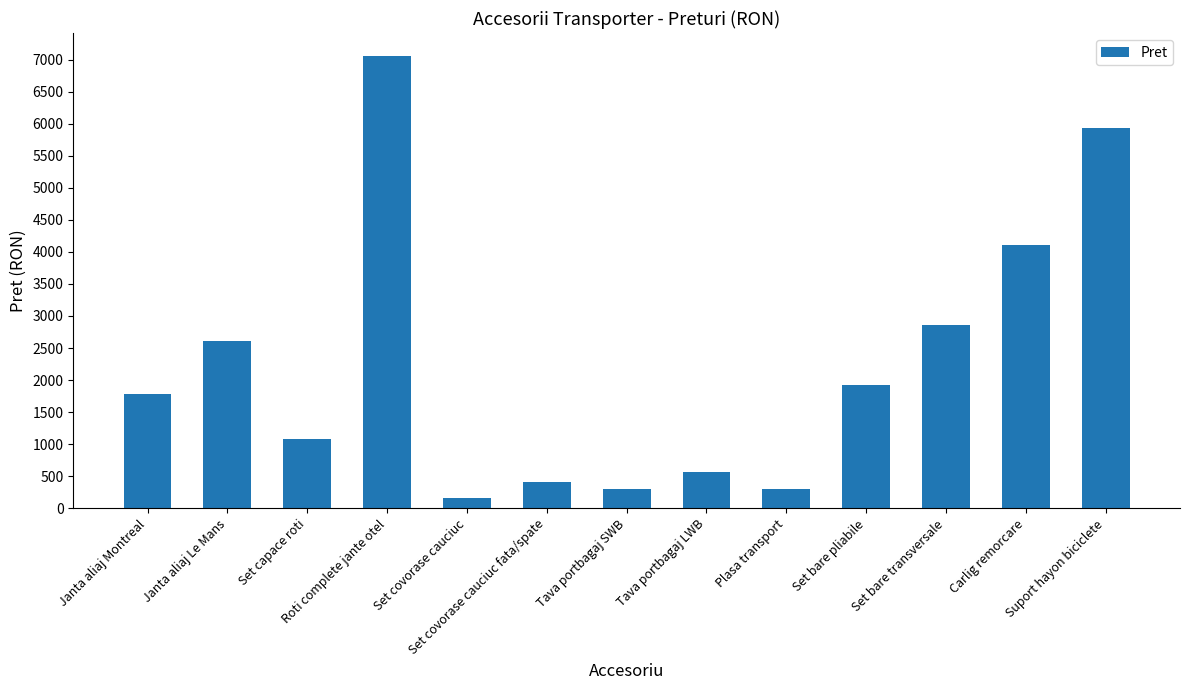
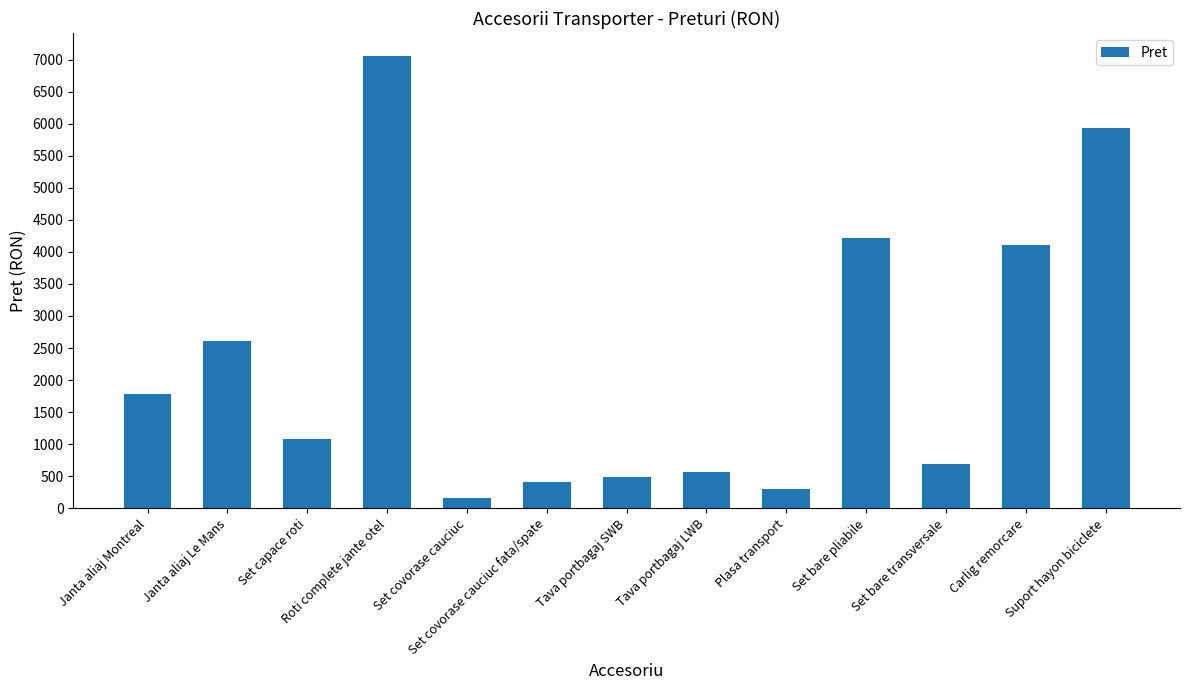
Tava portbagaj SWB: 300 -> 500
Set bare pliabile: 1900 -> 4200
Set bare transversale: 2900 -> 700
